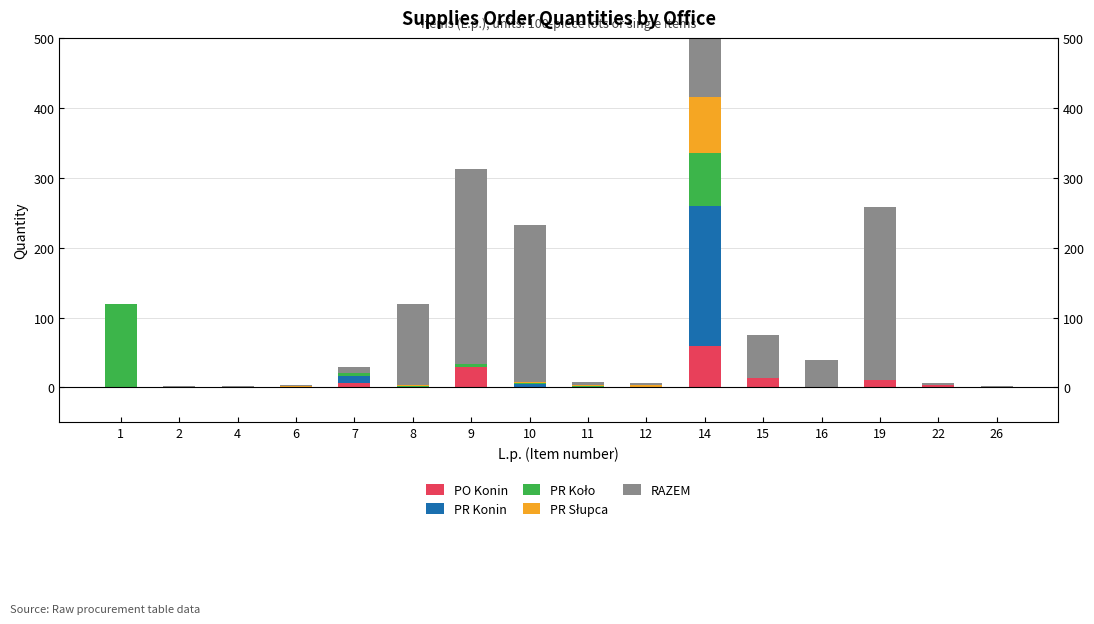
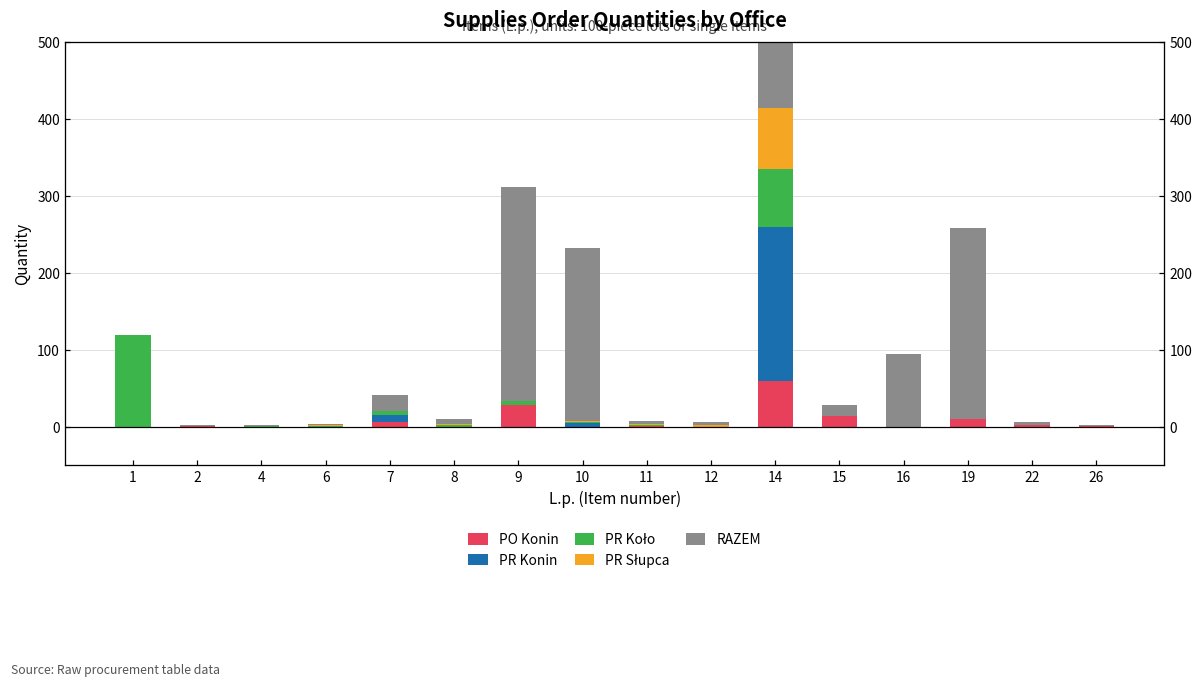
RAZEM, 7: 10 -> 20
RAZEM, 8: 120 -> 10
RAZEM, 15: 60 -> 10
RAZEM, 16: 40 -> 100
